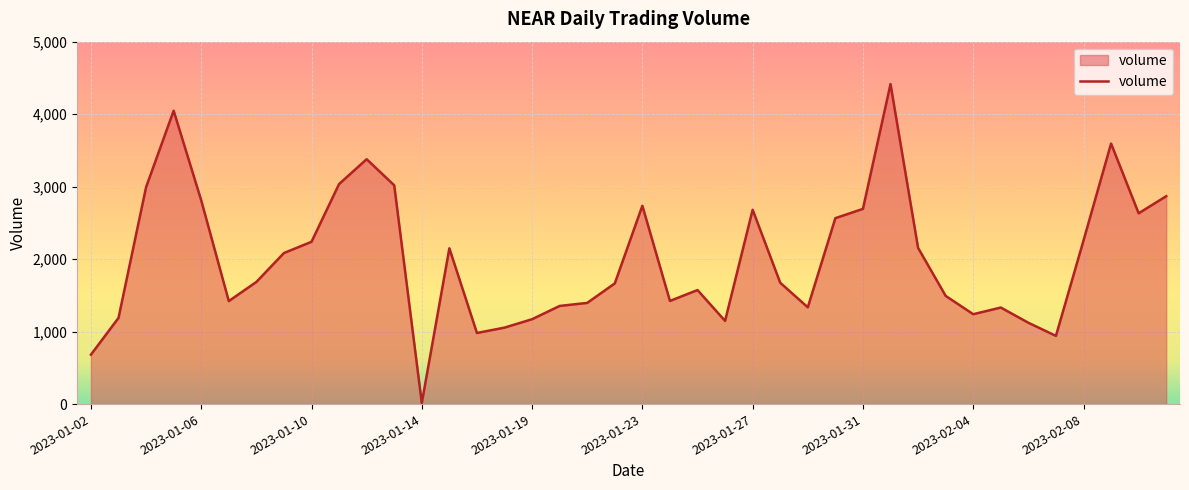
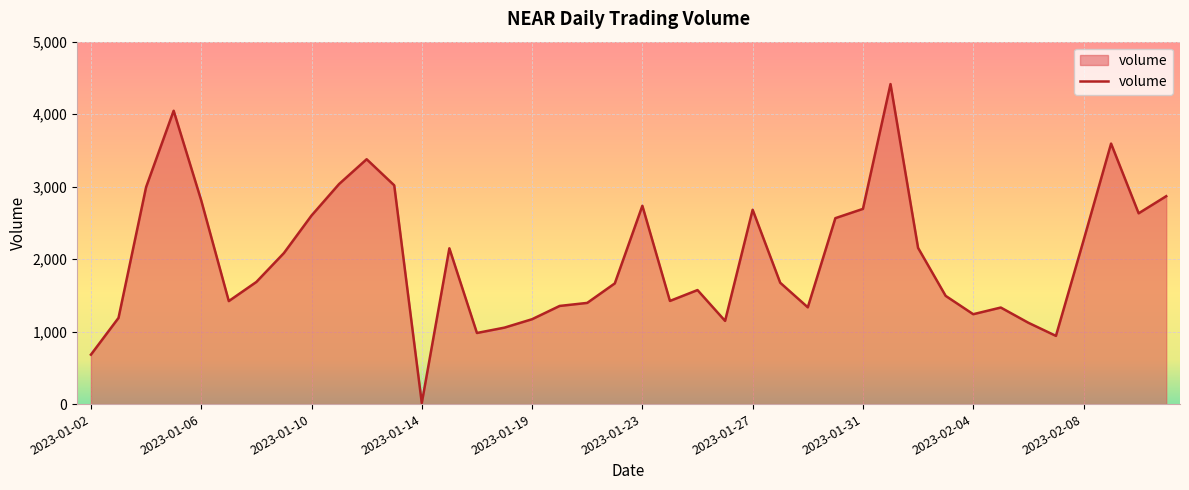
2023-01-10: 2,200 -> 2,600
